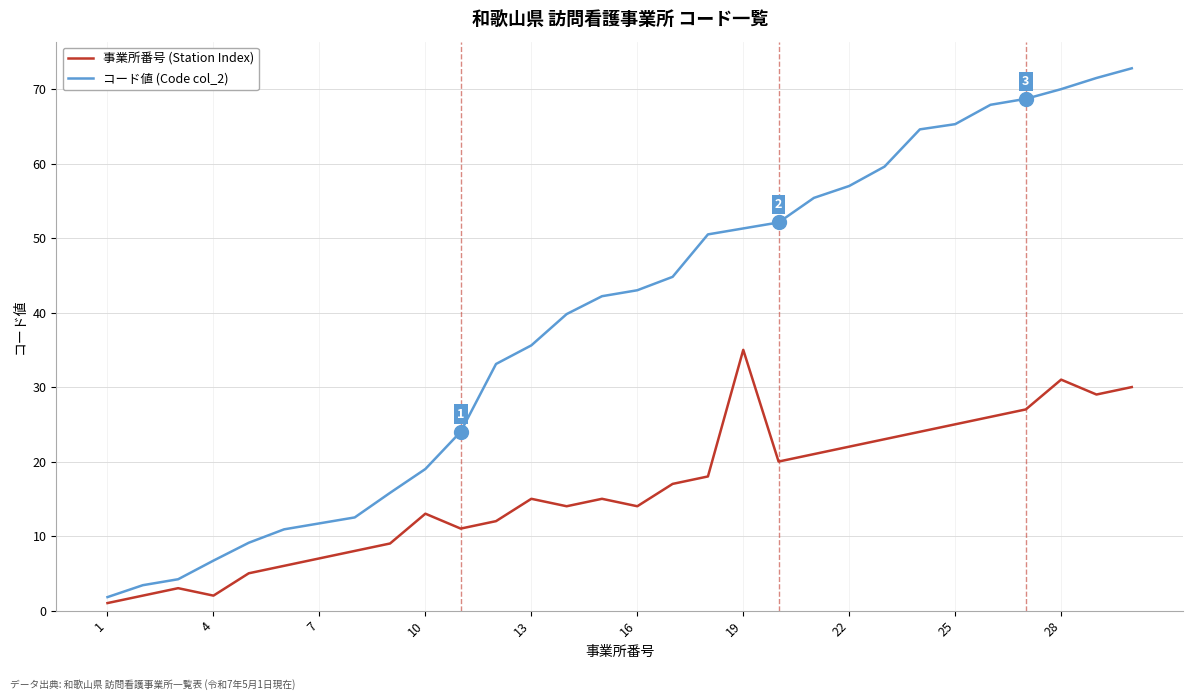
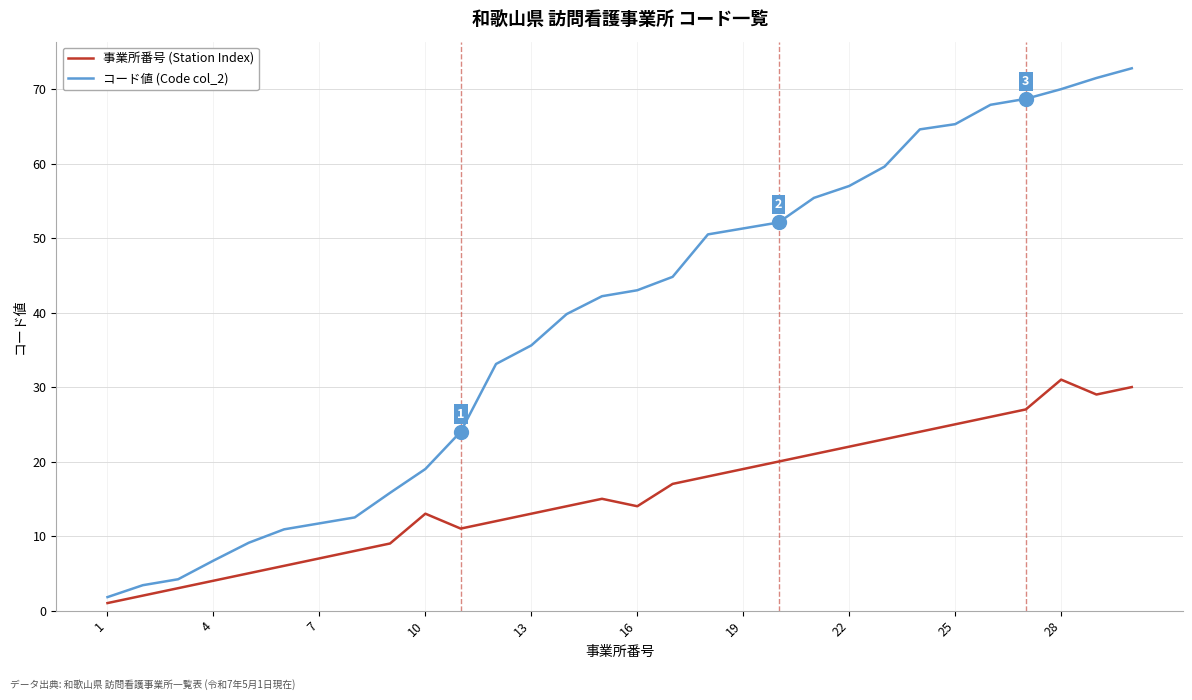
事業所番号 (Station Index), 4: 2 -> 4
事業所番号 (Station Index), 13: 15 -> 13
事業所番号 (Station Index), 19: 35 -> 19
